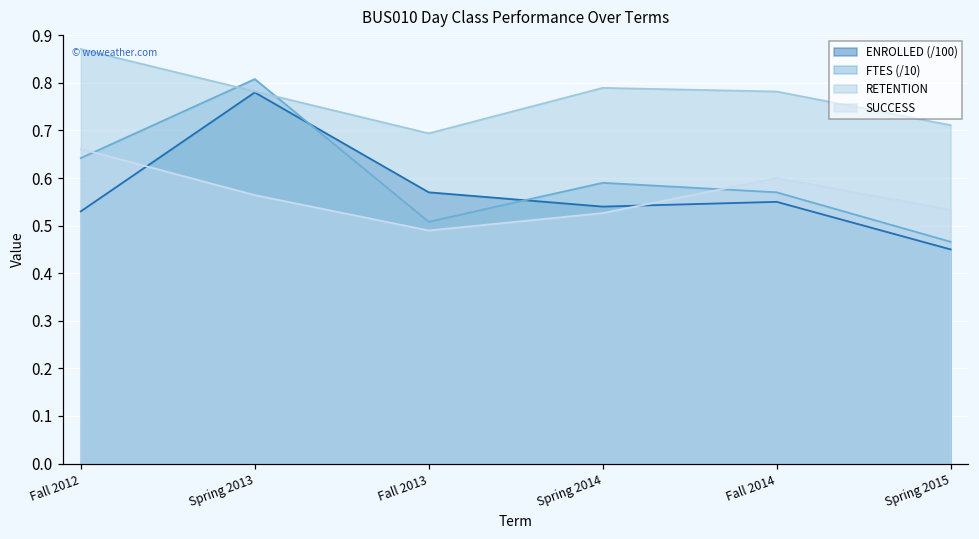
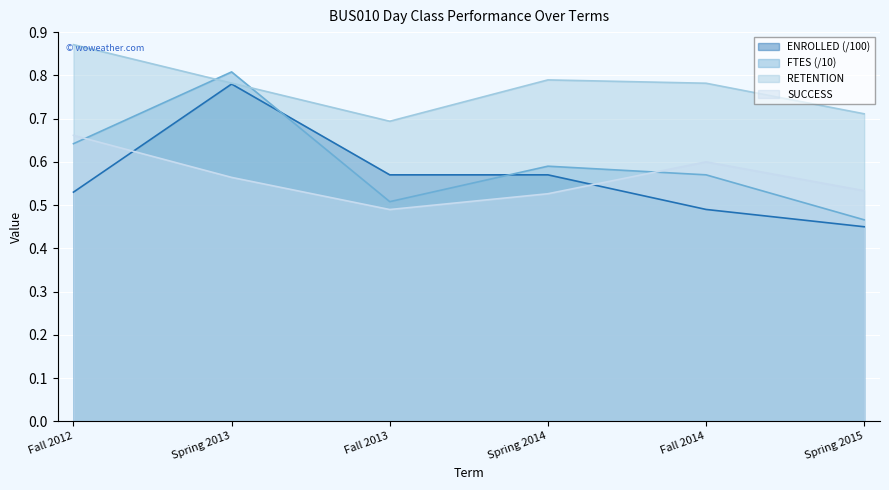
ENROLLED (/100), Spring 2014: 0.54 -> 0.57
ENROLLED (/100), Fall 2014: 0.55 -> 0.49
